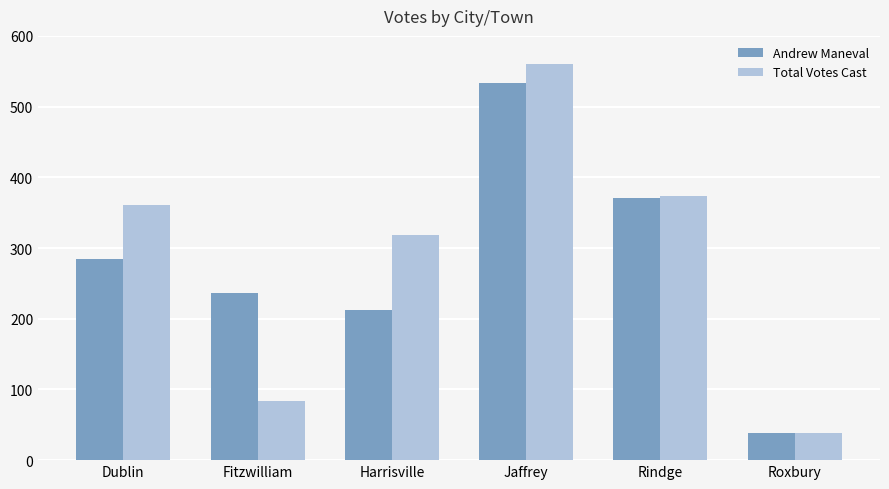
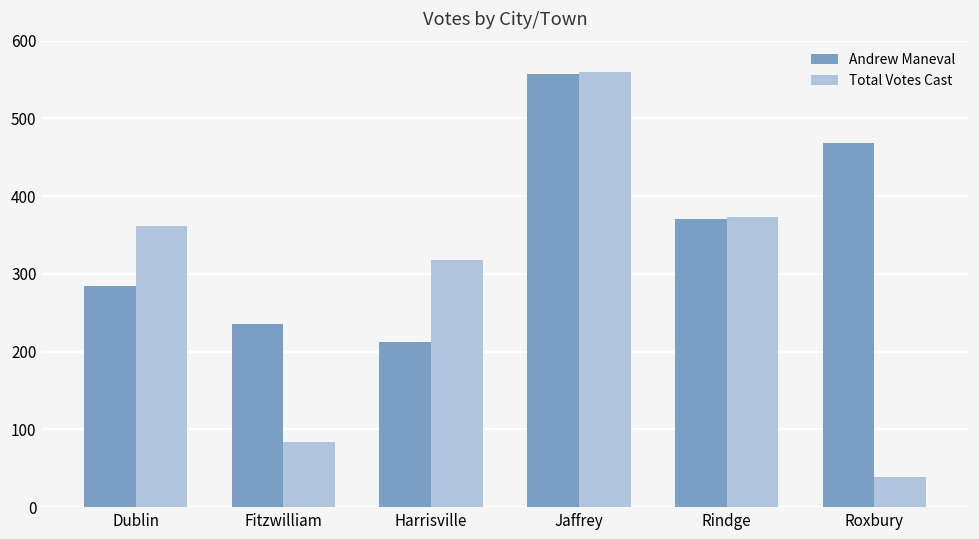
Andrew Maneval, Jaffrey: 530 -> 560
Andrew Maneval, Roxbury: 40 -> 470
